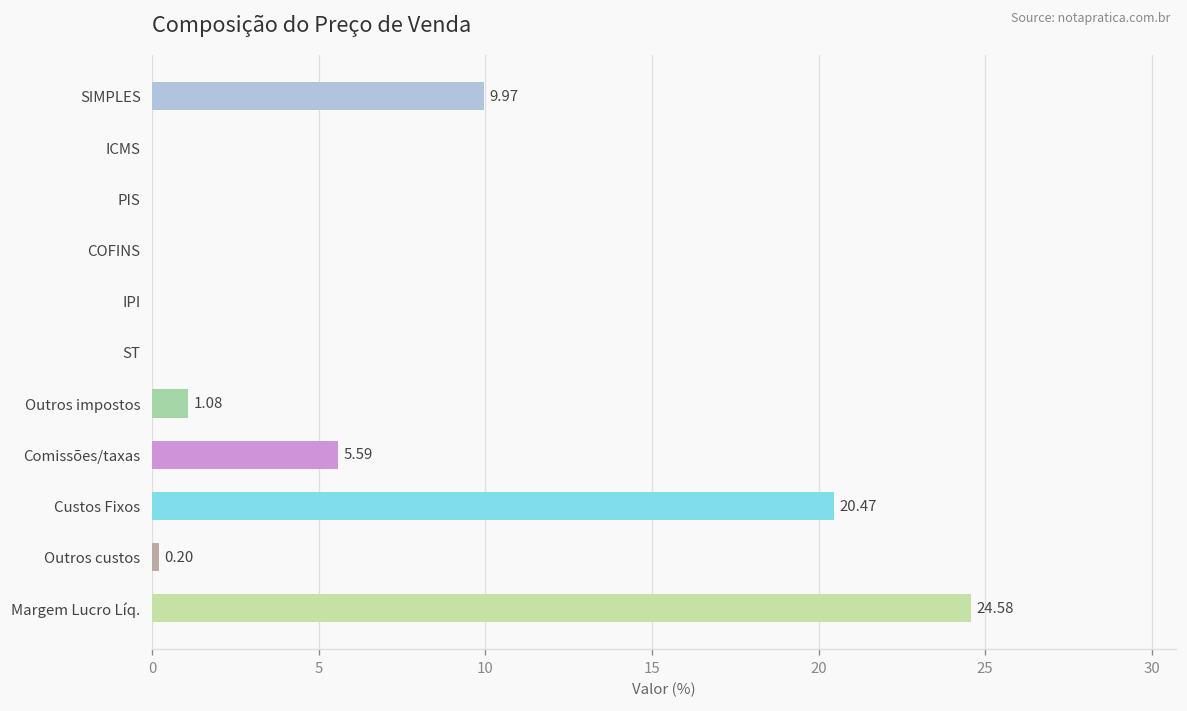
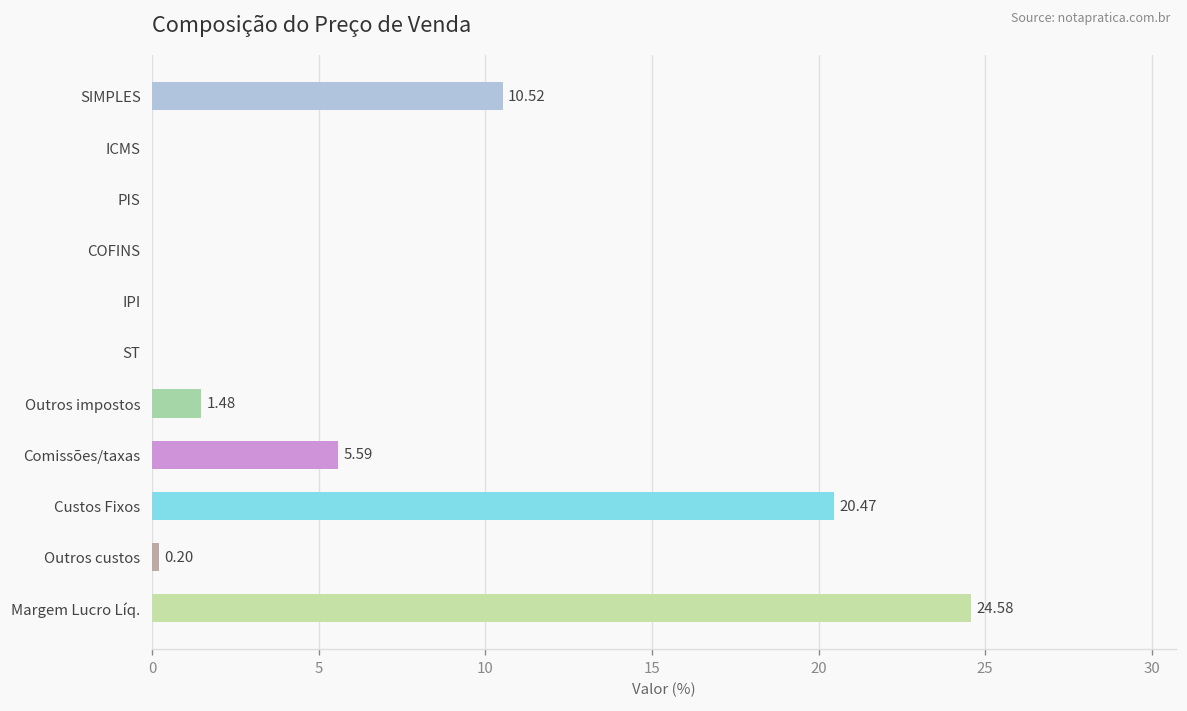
SIMPLES: 9.97 -> 10.52
Outros impostos: 1.08 -> 1.48
